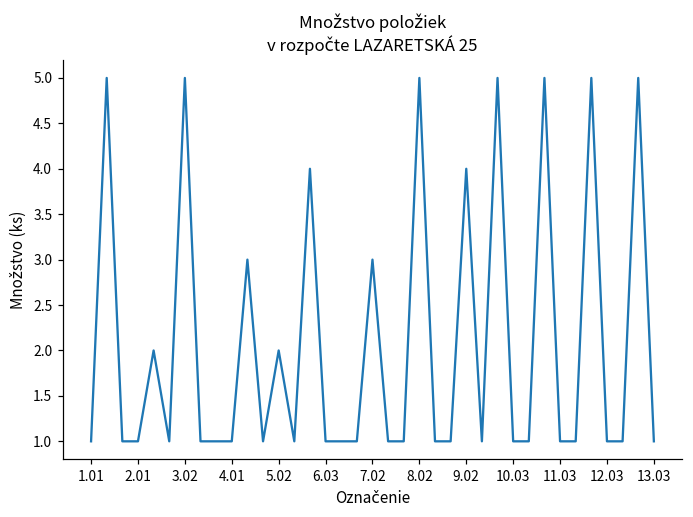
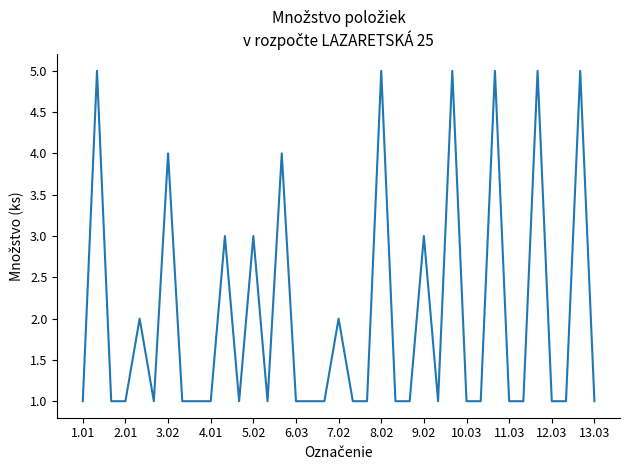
3.02: 5 -> 4
5.02: 2 -> 3
7.02: 3 -> 2
9.02: 4 -> 3
